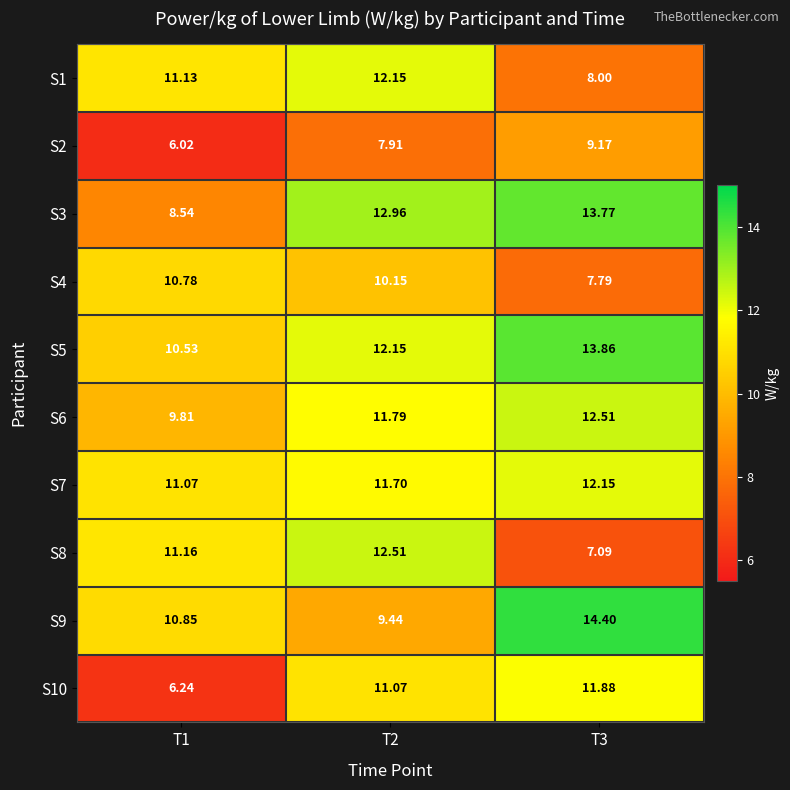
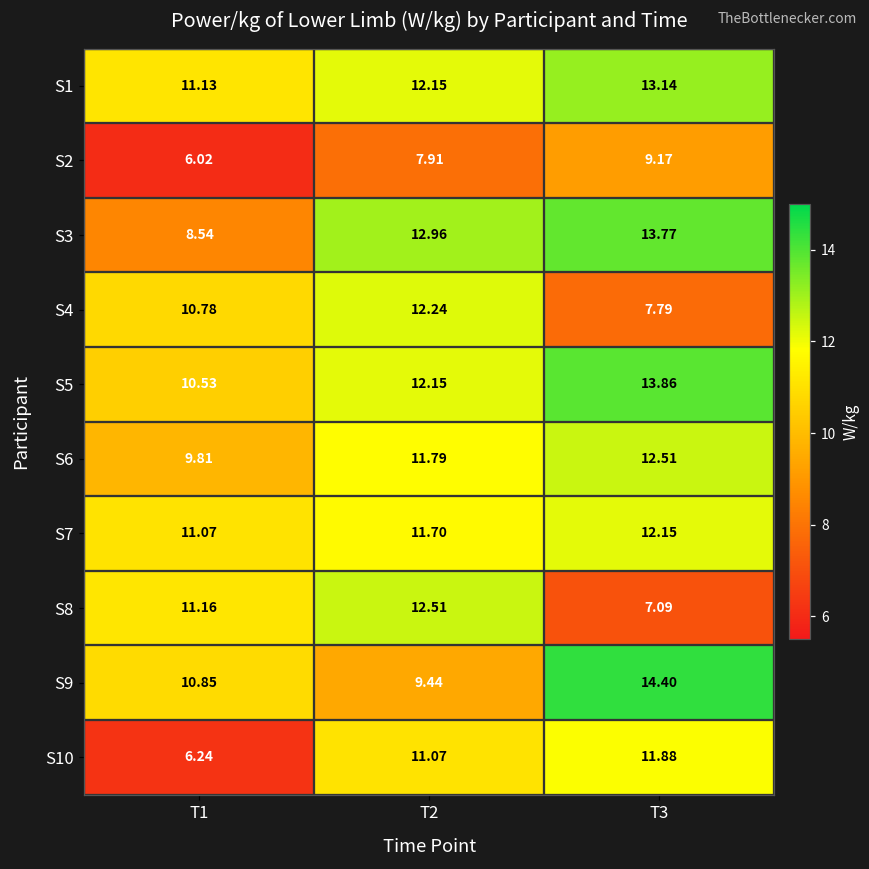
S1, T3: 8.00 -> 13.14
S4, T2: 10.15 -> 12.24
